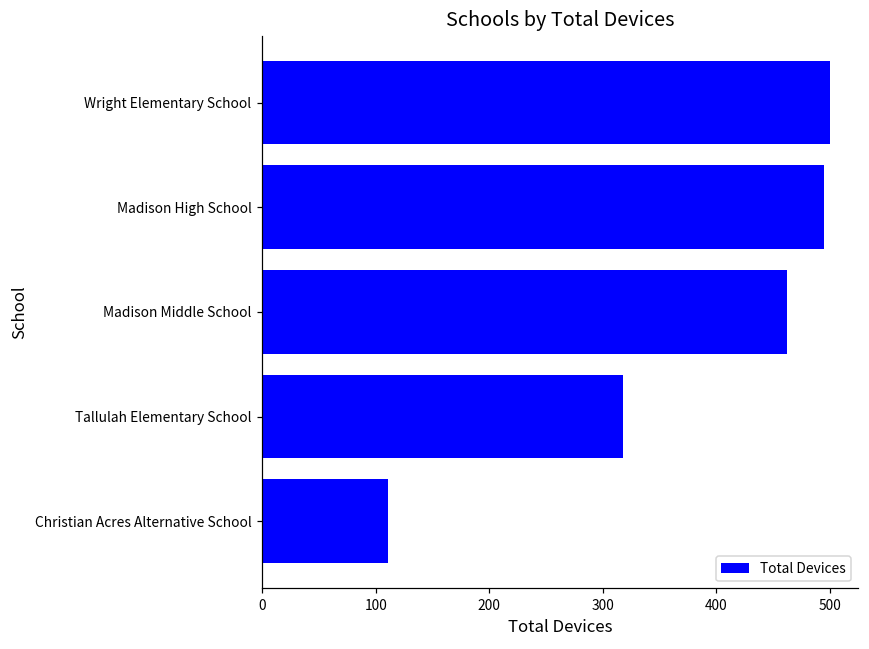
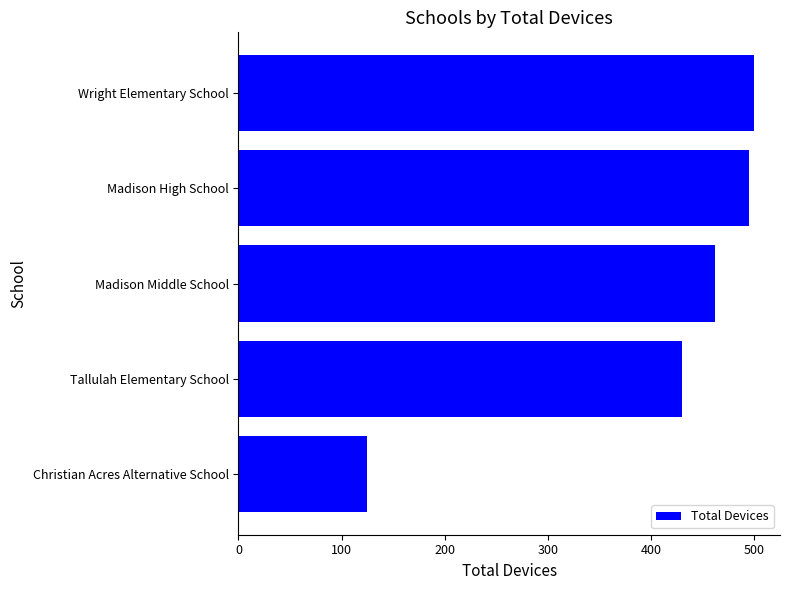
Tallulah Elementary School: 318 -> 430
Christian Acres Alternative School: 111 -> 125
